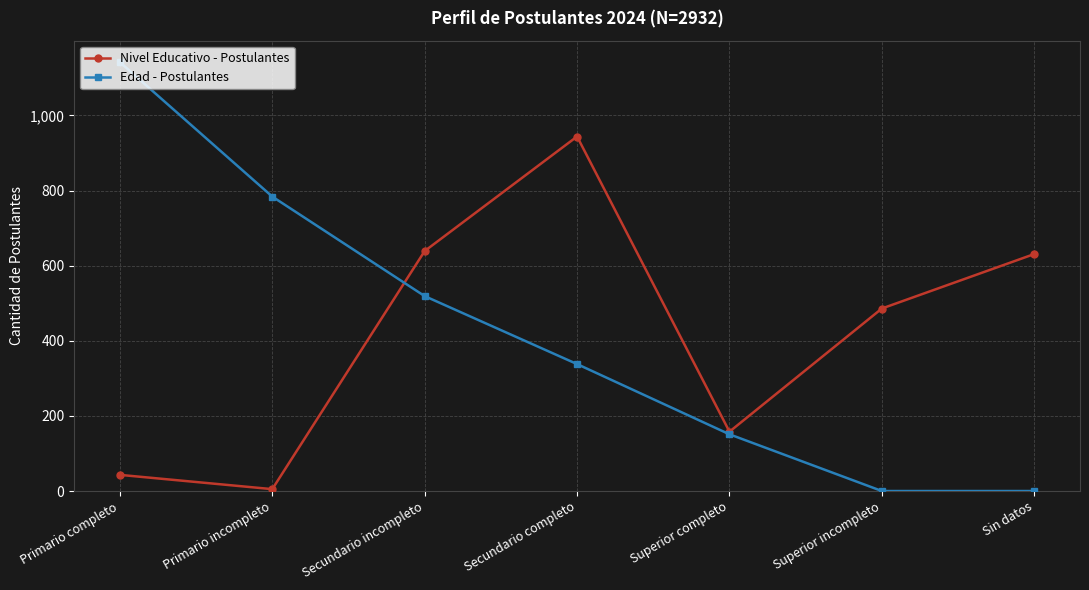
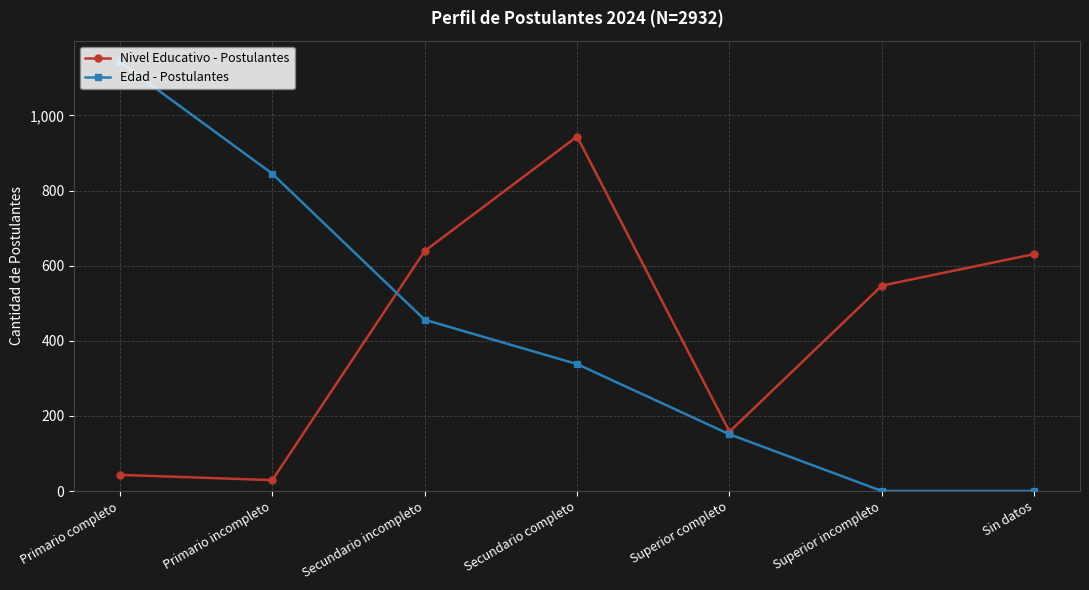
Nivel Educativo - Postulantes, Primario incompleto: 10 -> 30
Edad - Postulantes, Primario incompleto: 780 -> 850
Edad - Postulantes, Secundario incompleto: 520 -> 460
Nivel Educativo - Postulantes, Superior incompleto: 490 -> 550
